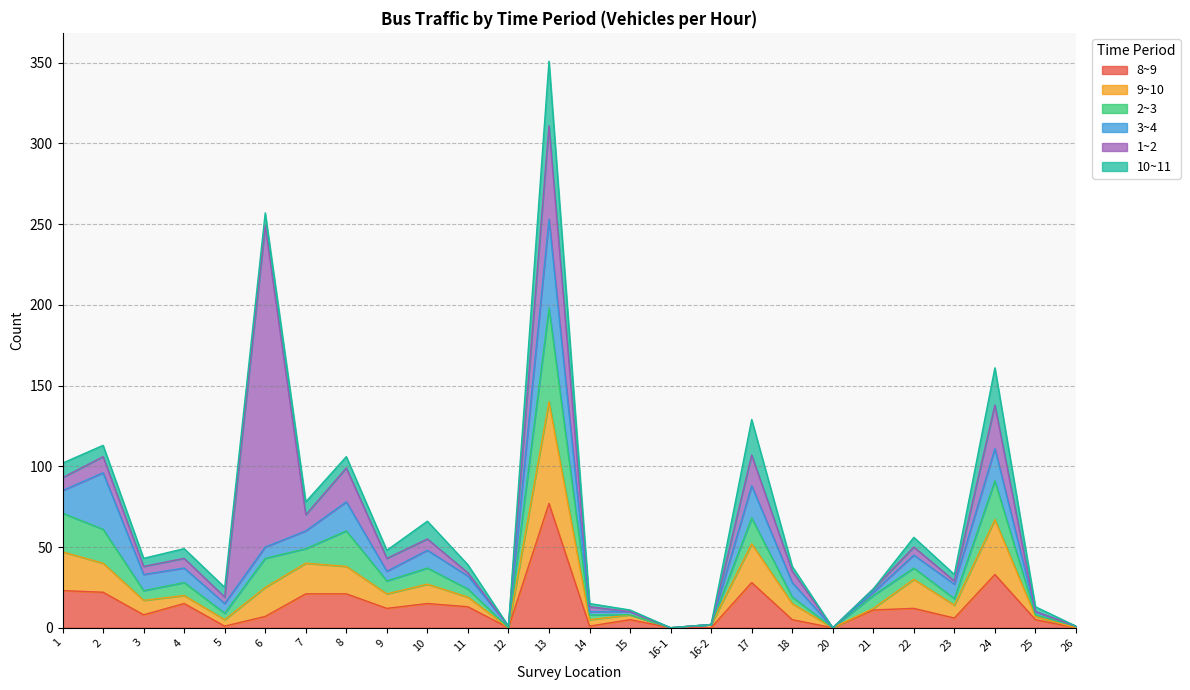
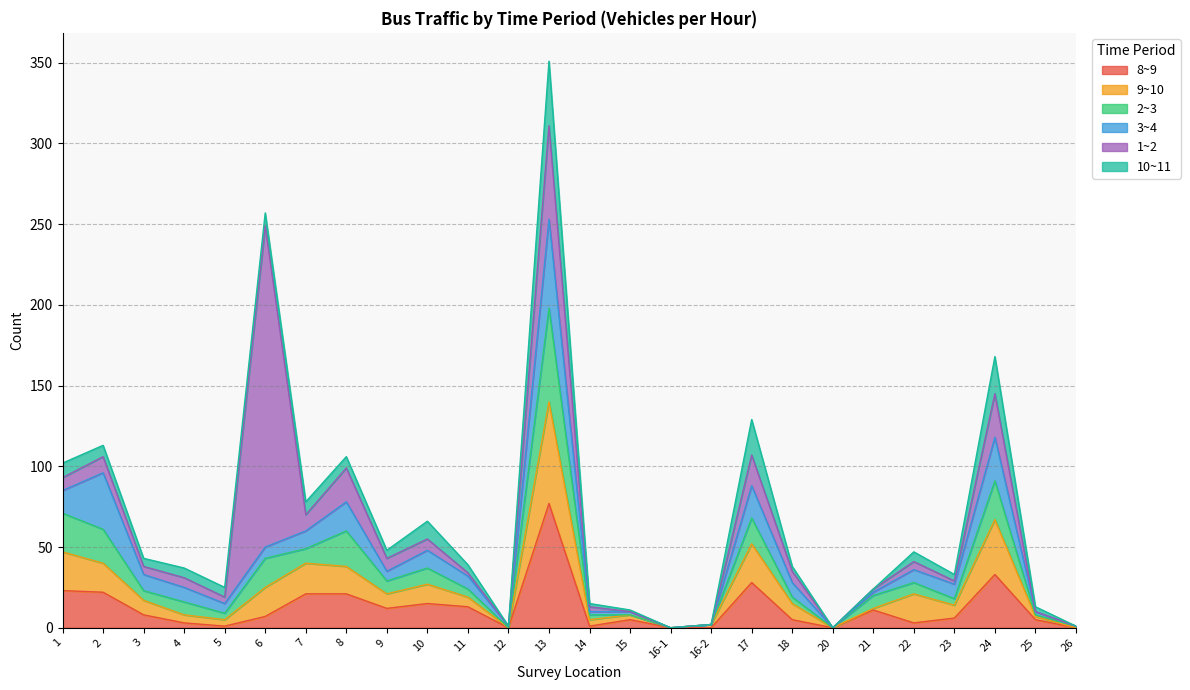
8~9, 4: 15 -> 3
8~9, 22: 12 -> 3
3~4, 24: 20 -> 27
